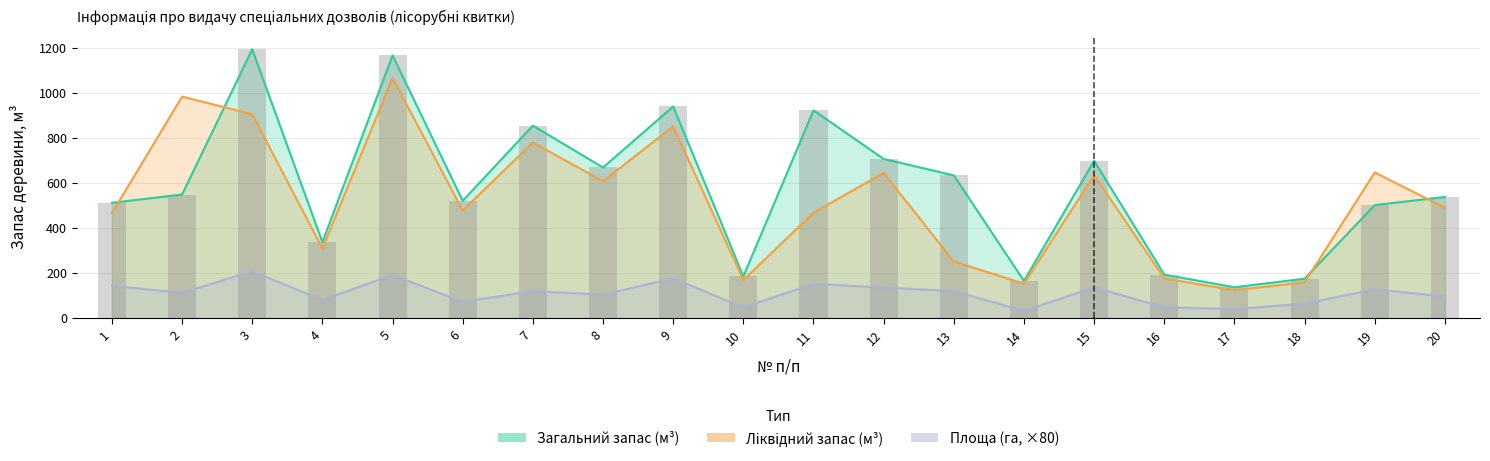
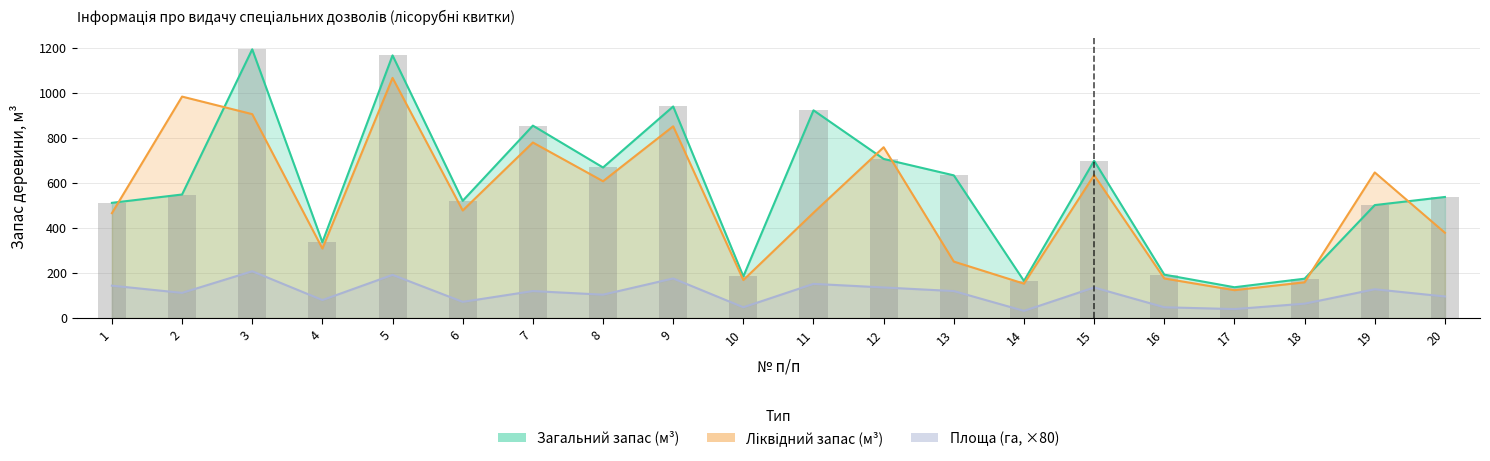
Ліквідний запас (м³), 12: 650 -> 760
Ліквідний запас (м³), 20: 490 -> 380
